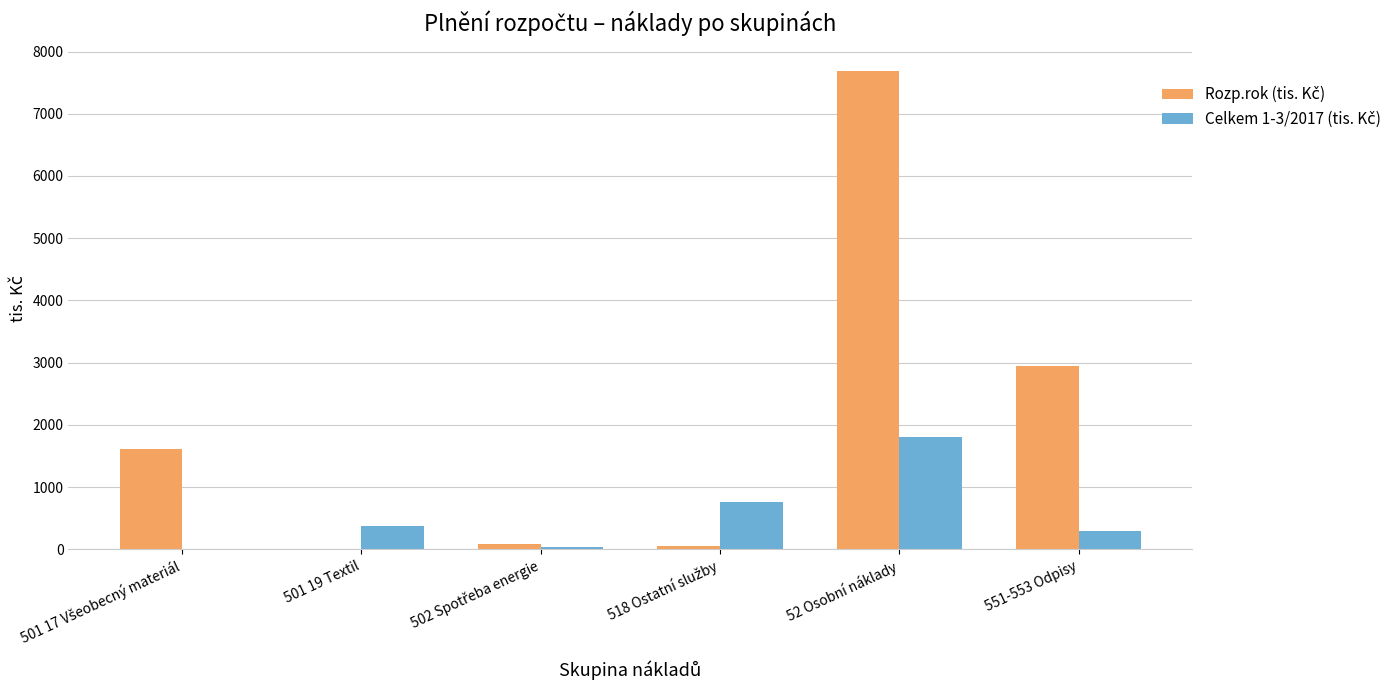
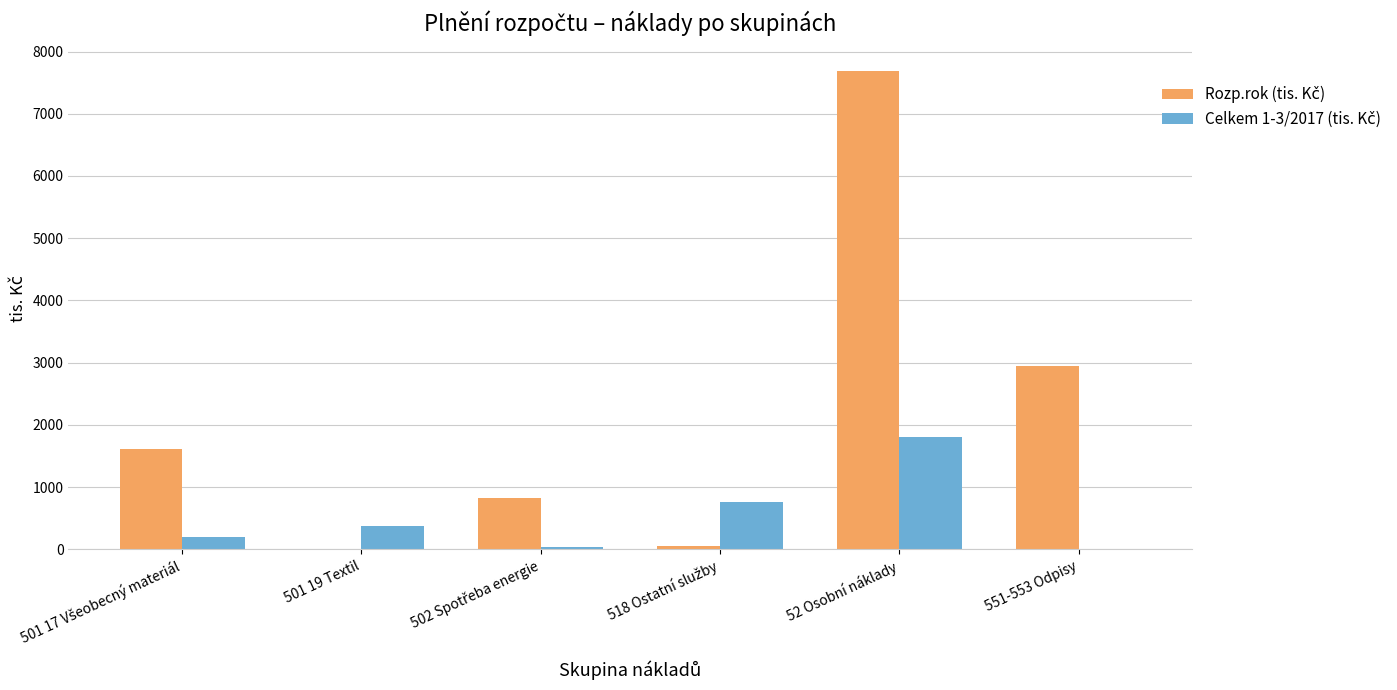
Celkem 1-3/2017 (tis. Kč), 501 17 Všeobecný materiál: 0 -> 200
Rozp.rok (tis. Kč), 502 Spotřeba energie: 100 -> 800
Celkem 1-3/2017 (tis. Kč), 551-553 Odpisy: 300 -> 0
